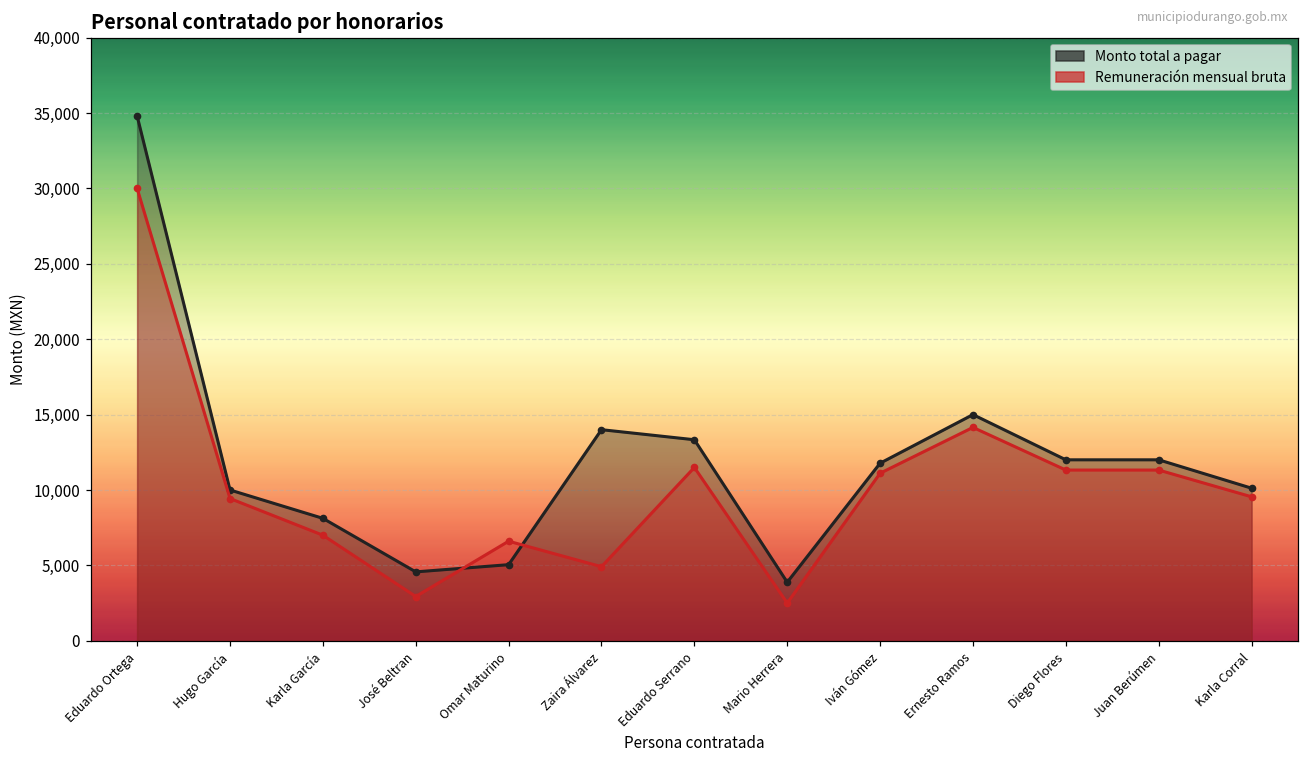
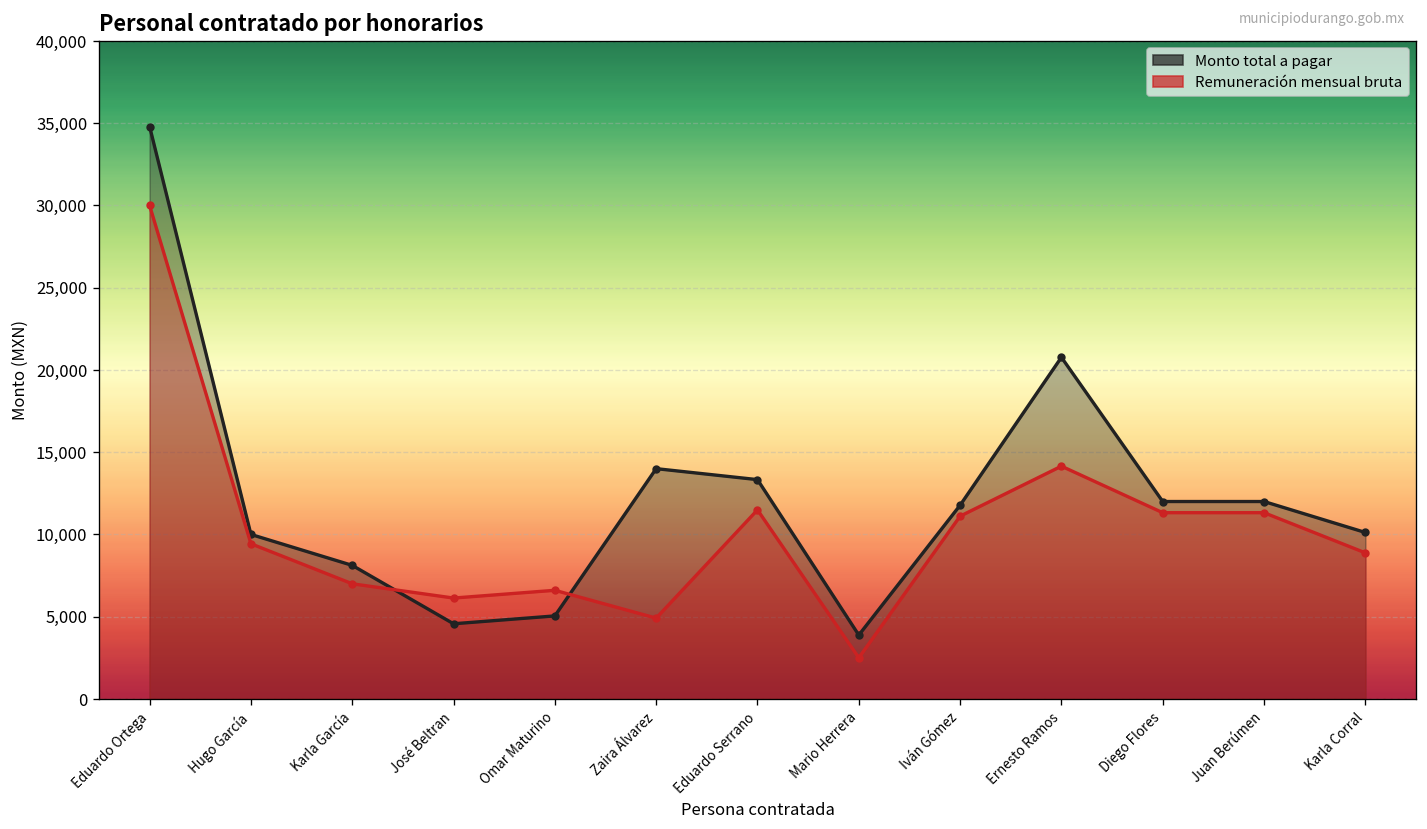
Remuneración mensual bruta, José Beltran: 2,900 -> 6,100
Monto total a pagar, Ernesto Ramos: 15,000 -> 20,800
Remuneración mensual bruta, Karla Corral: 9,500 -> 8,900
